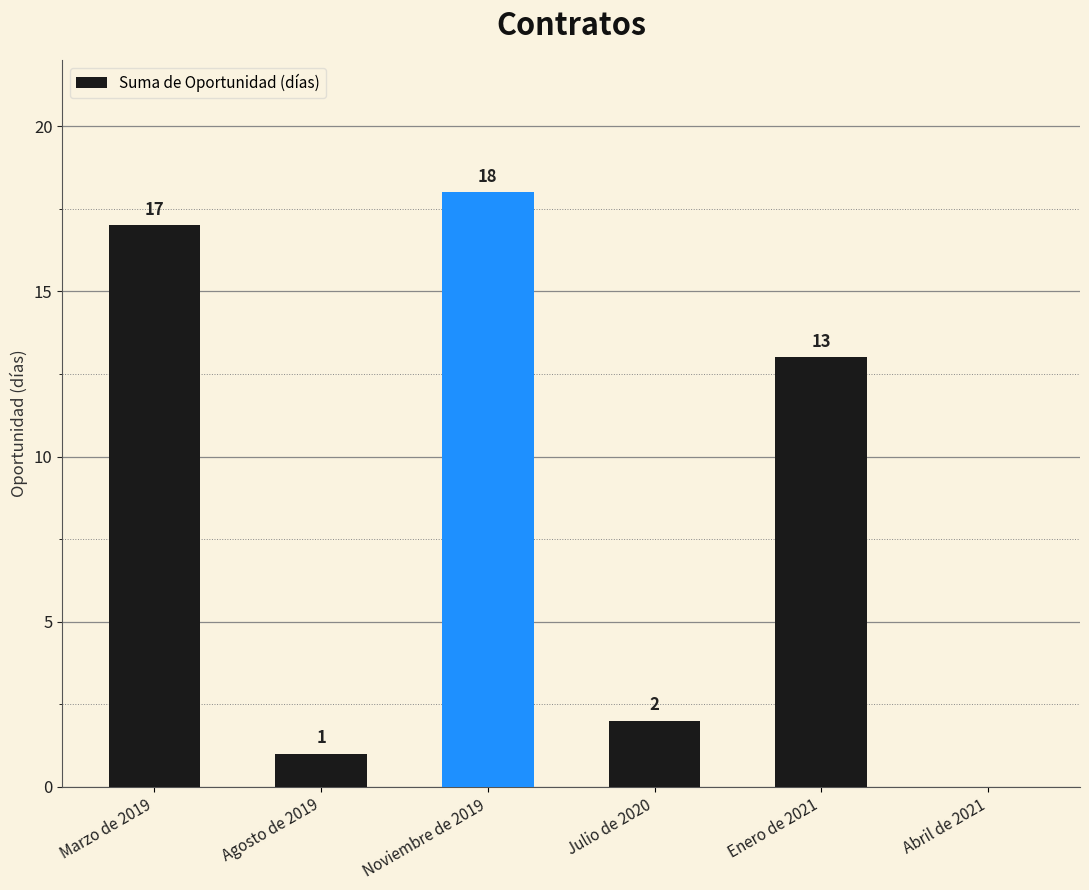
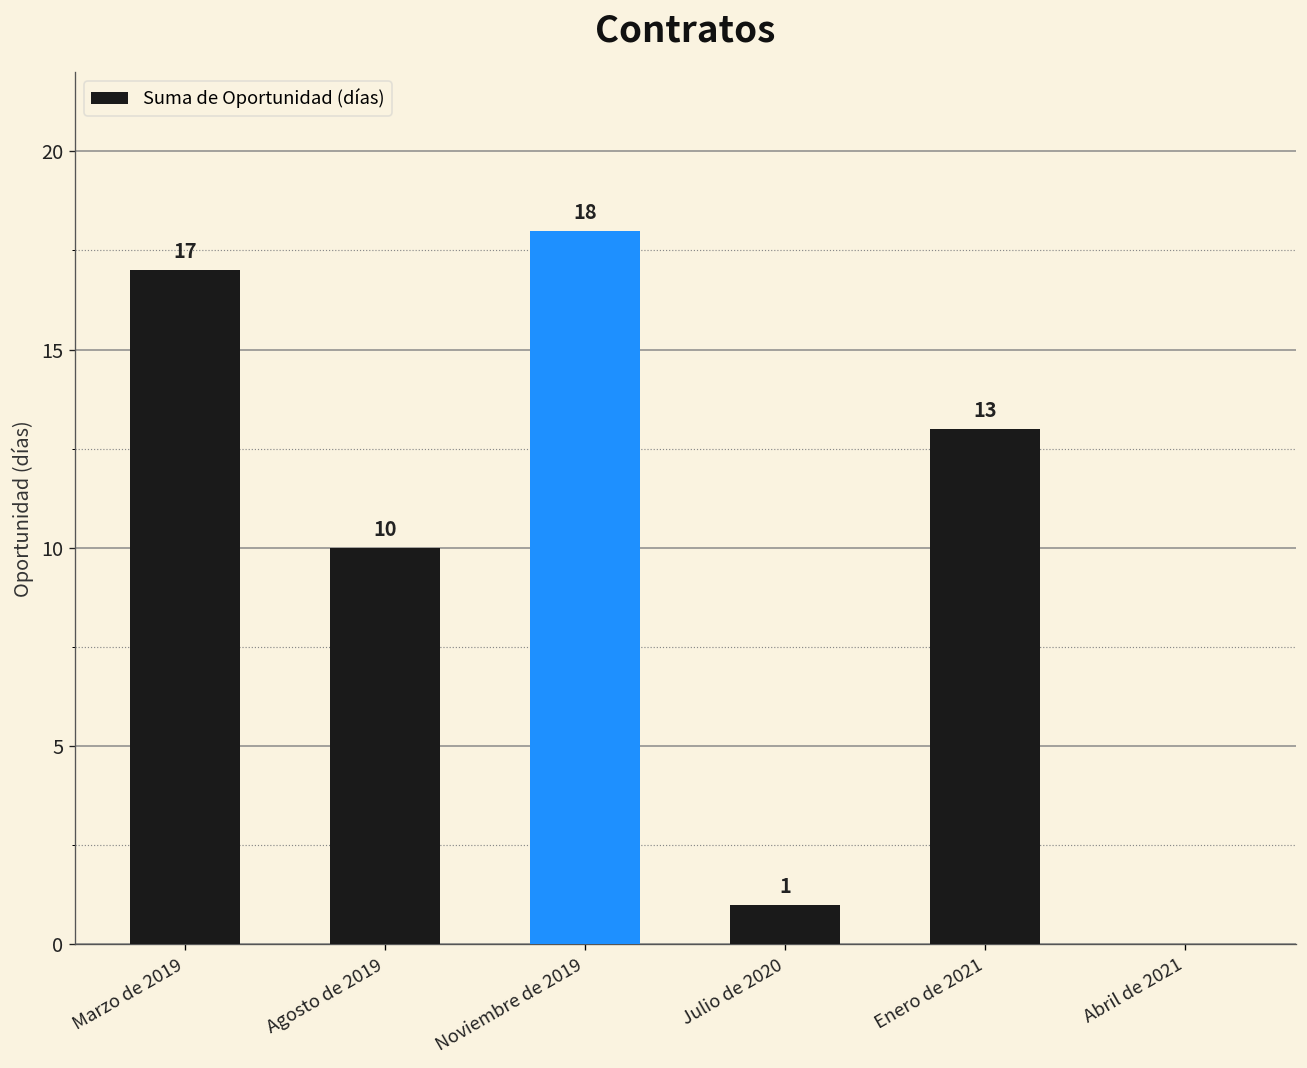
Agosto de 2019: 1 -> 10
Julio de 2020: 2 -> 1
